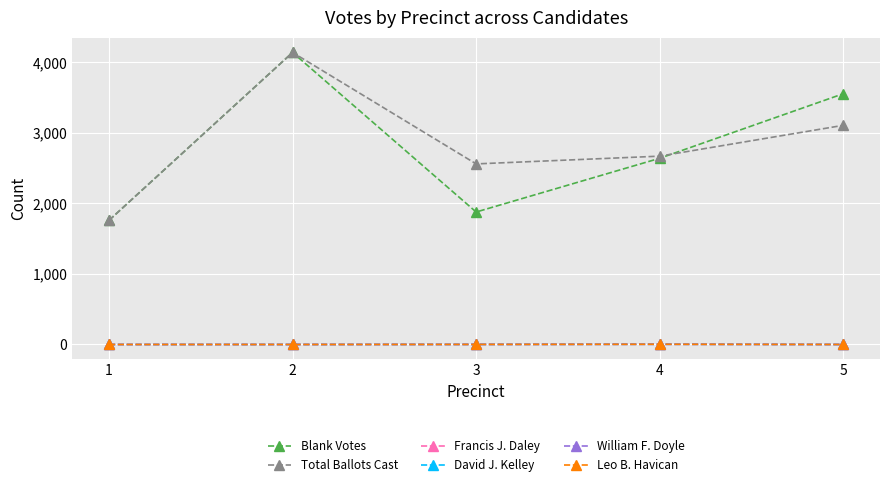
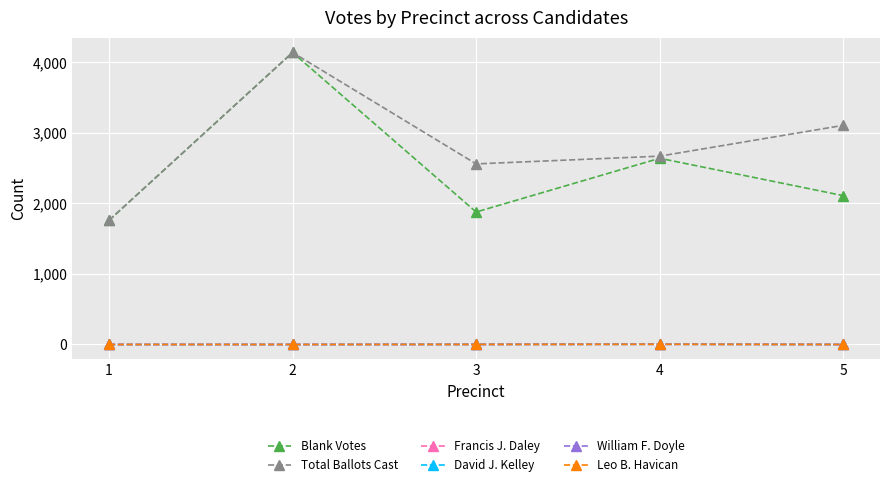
Blank Votes, 5: 3,600 -> 2,100
